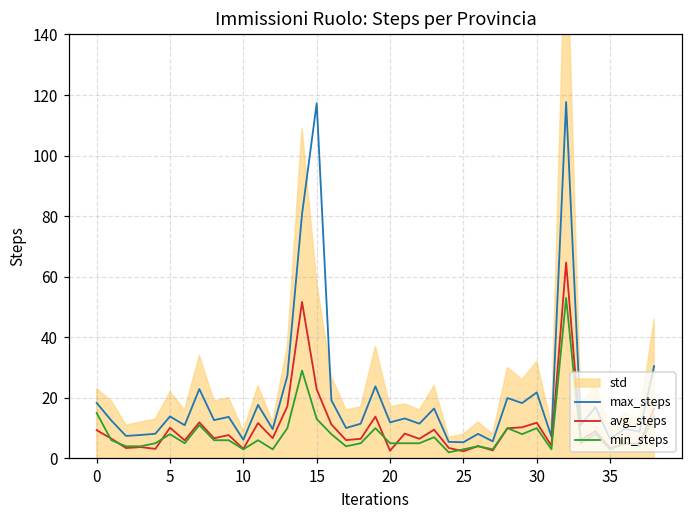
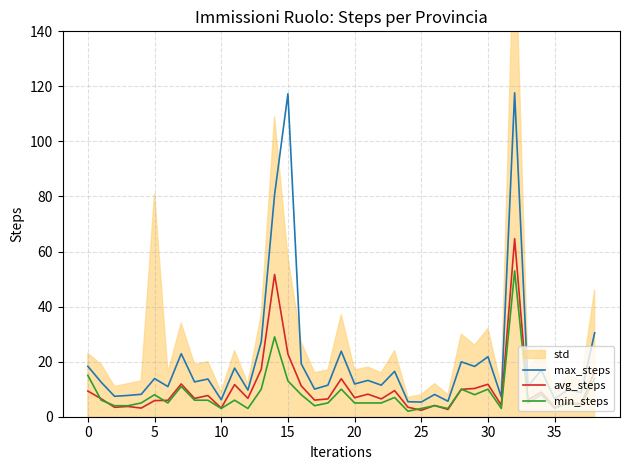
std, 5: 22 -> 81
avg_steps, 5: 10 -> 6
avg_steps, 20: 3 -> 7
